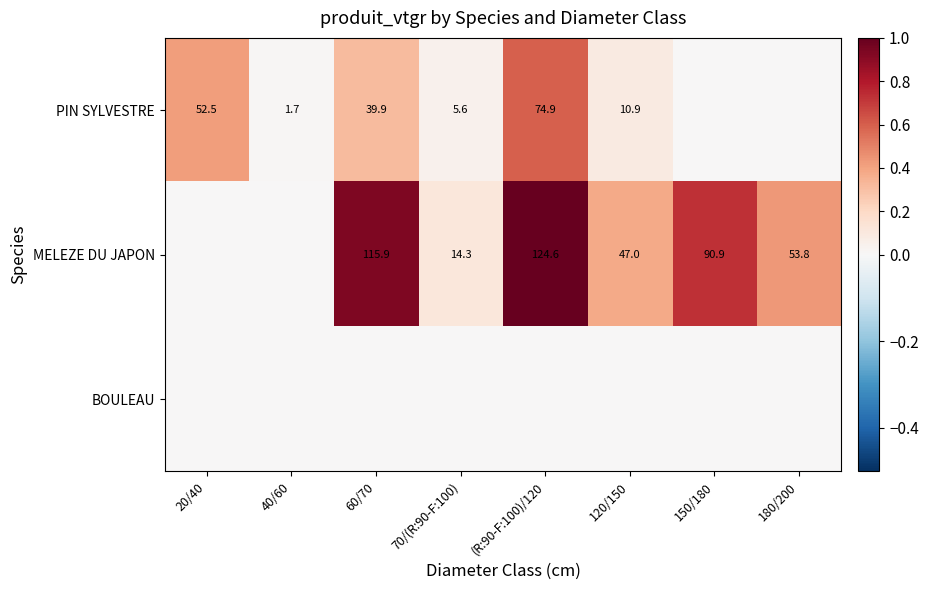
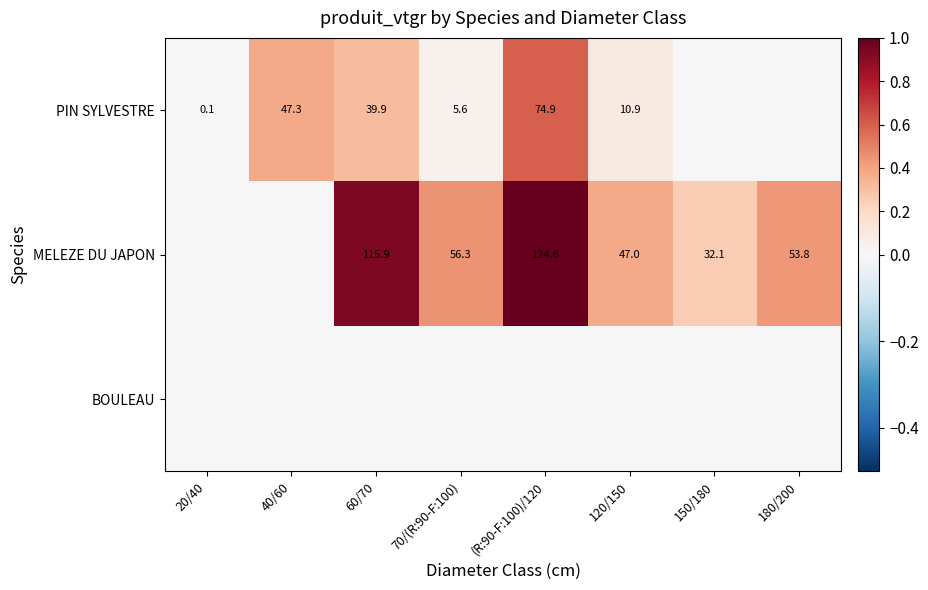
PIN SYLVESTRE, 20/40: 52.5 -> 0.1
PIN SYLVESTRE, 40/60: 1.7 -> 47.3
MELEZE DU JAPON, 70/(R:90-F:100): 14.3 -> 56.3
MELEZE DU JAPON, 150/180: 90.9 -> 32.1
